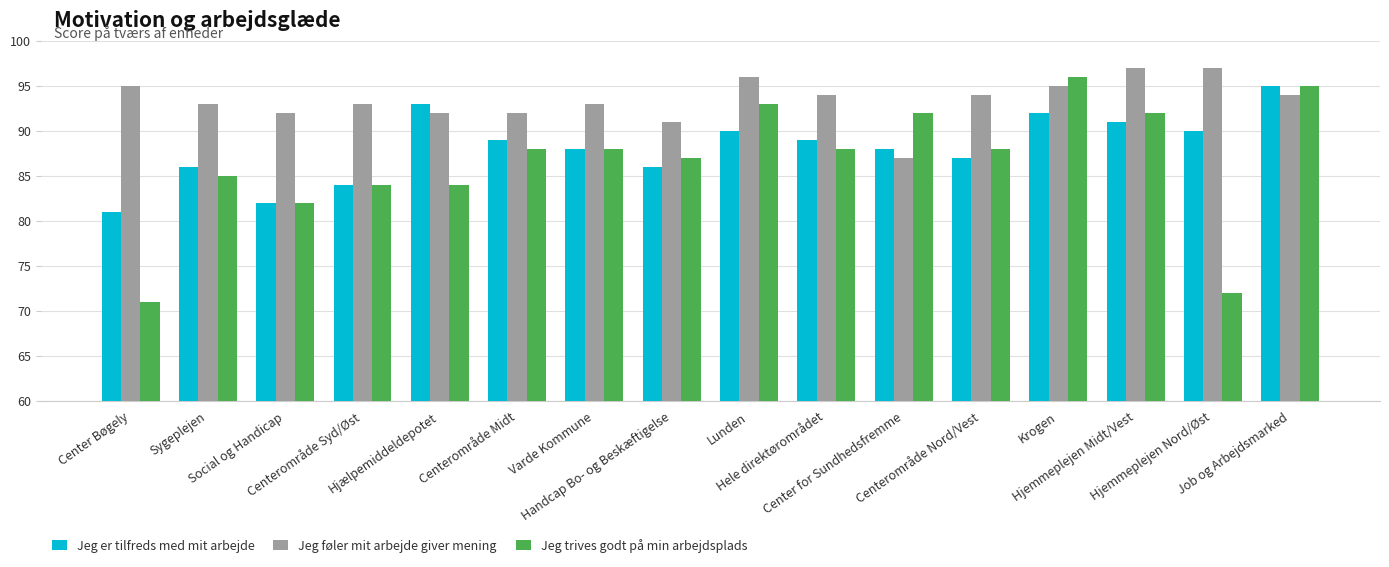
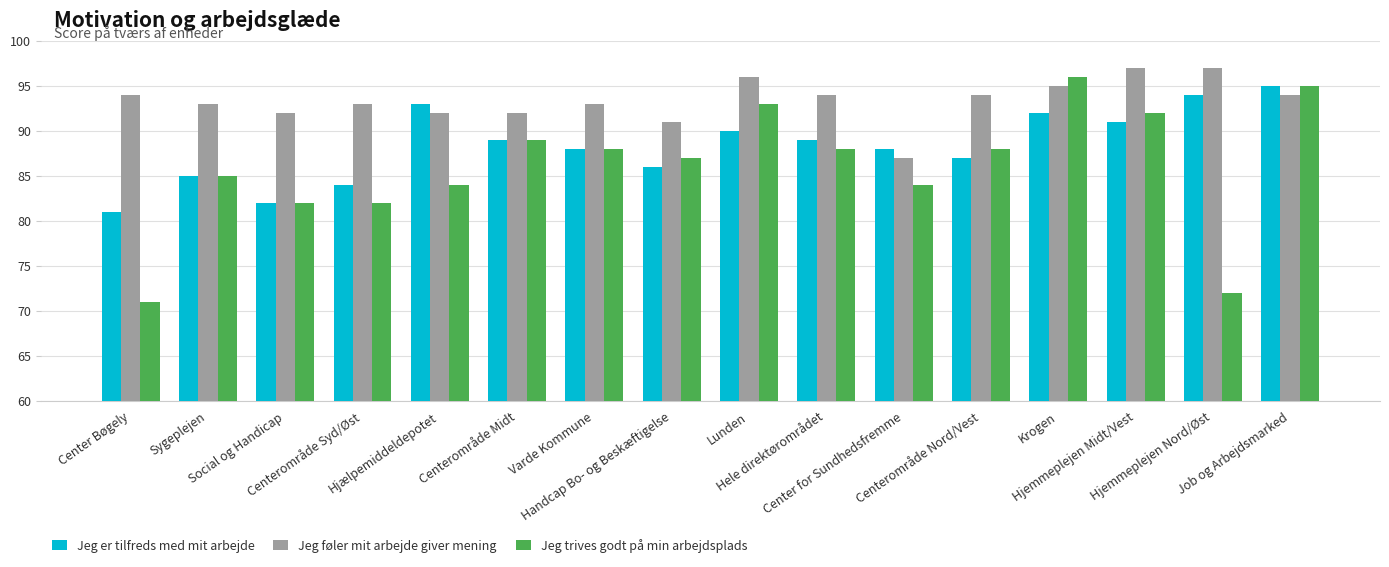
Jeg føler mit arbejde giver mening, Center Bøgely: 95 -> 94
Jeg er tilfreds med mit arbejde, Sygeplejen: 86 -> 85
Jeg trives godt på min arbejdsplads, Centerområde Syd/Øst: 84 -> 82
Jeg trives godt på min arbejdsplads, Centerområde Midt: 88 -> 89
Jeg trives godt på min arbejdsplads, Center for Sundhedsfremme: 92 -> 84
Jeg er tilfreds med mit arbejde, Hjemmeplejen Nord/Øst: 90 -> 94
